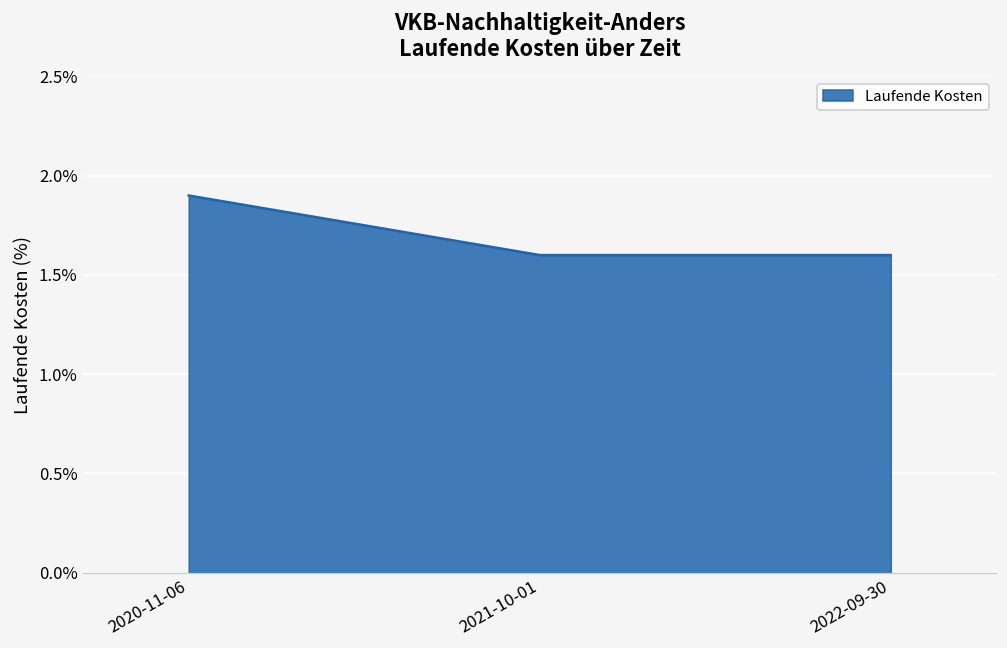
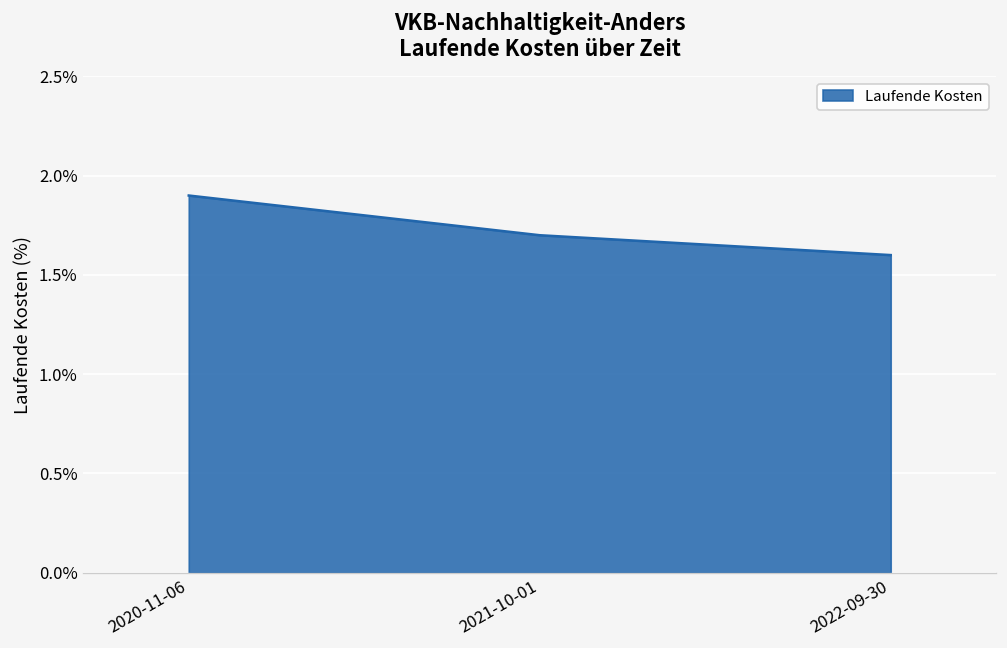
2021-10-01: 1.6% -> 1.7%
